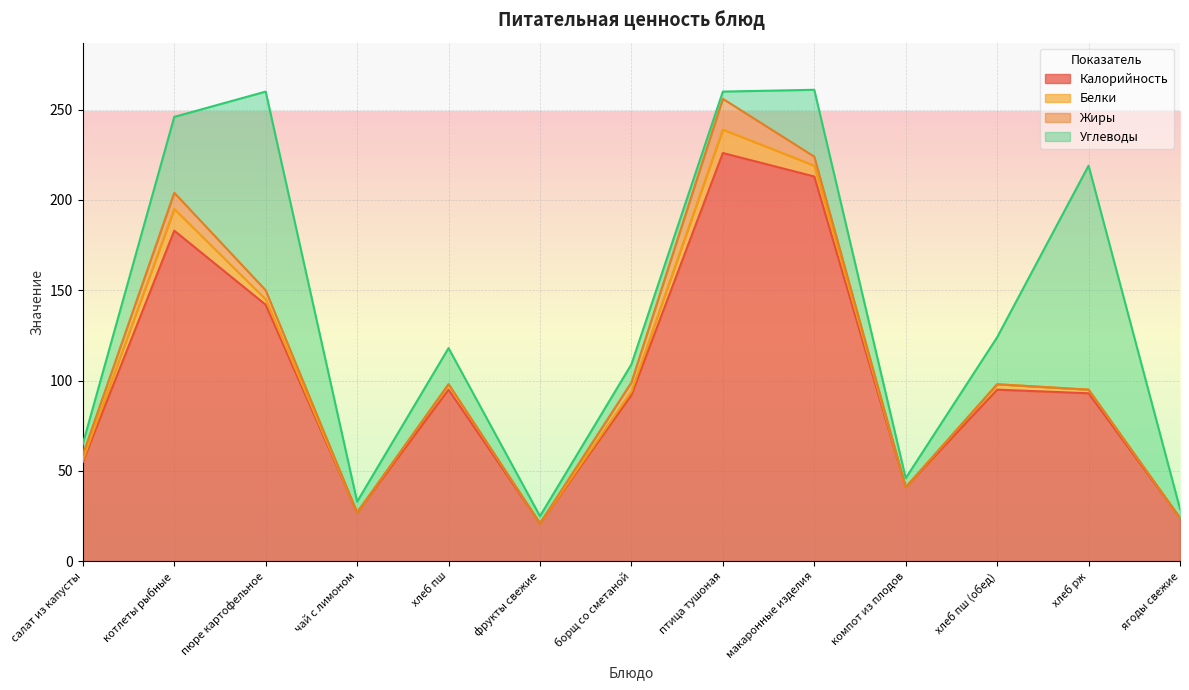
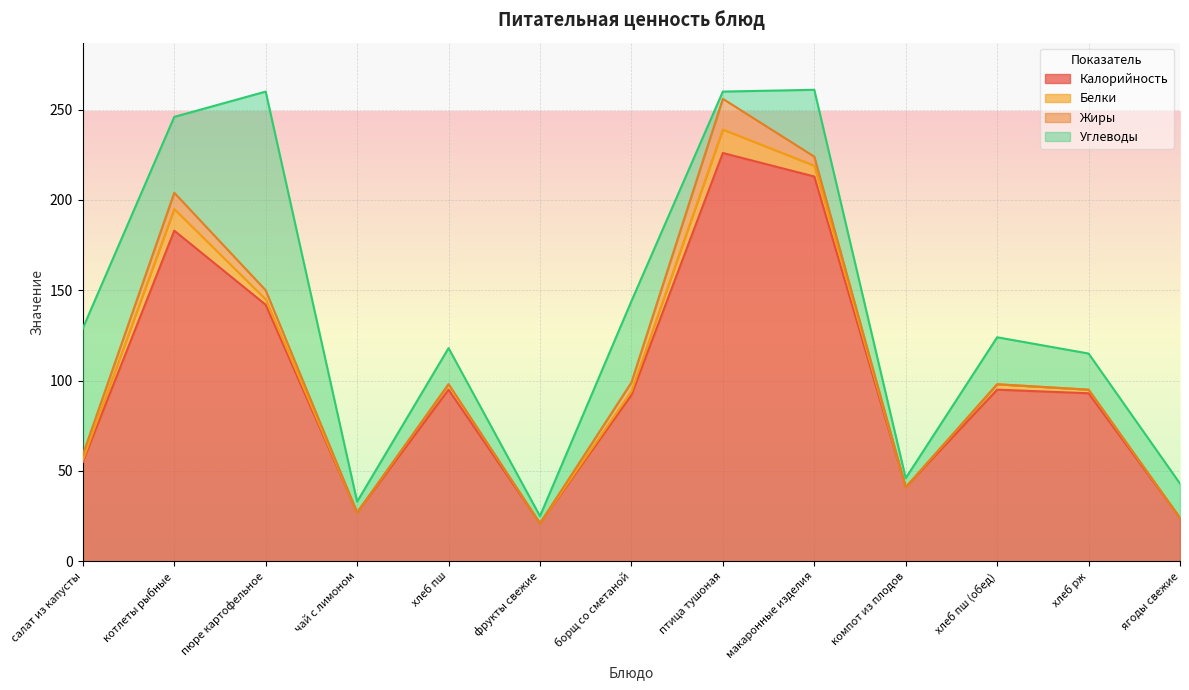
Углеводы, салат из капусты: 6 -> 70
Углеводы, борщ со сметаной: 10 -> 45
Углеводы, хлеб рж: 124 -> 20
Углеводы, ягоды свежие: 5 -> 19
